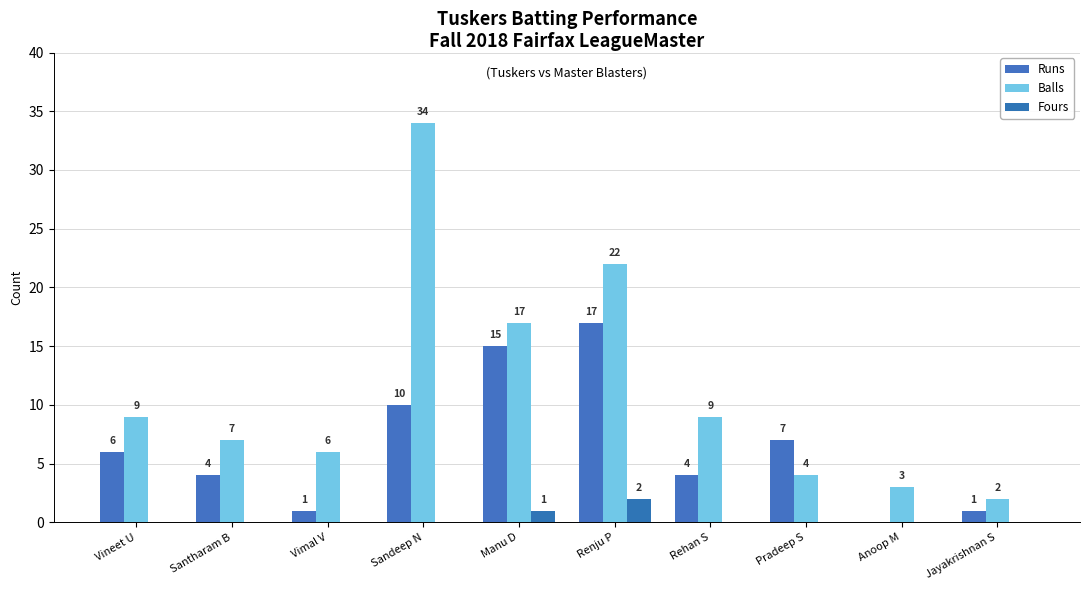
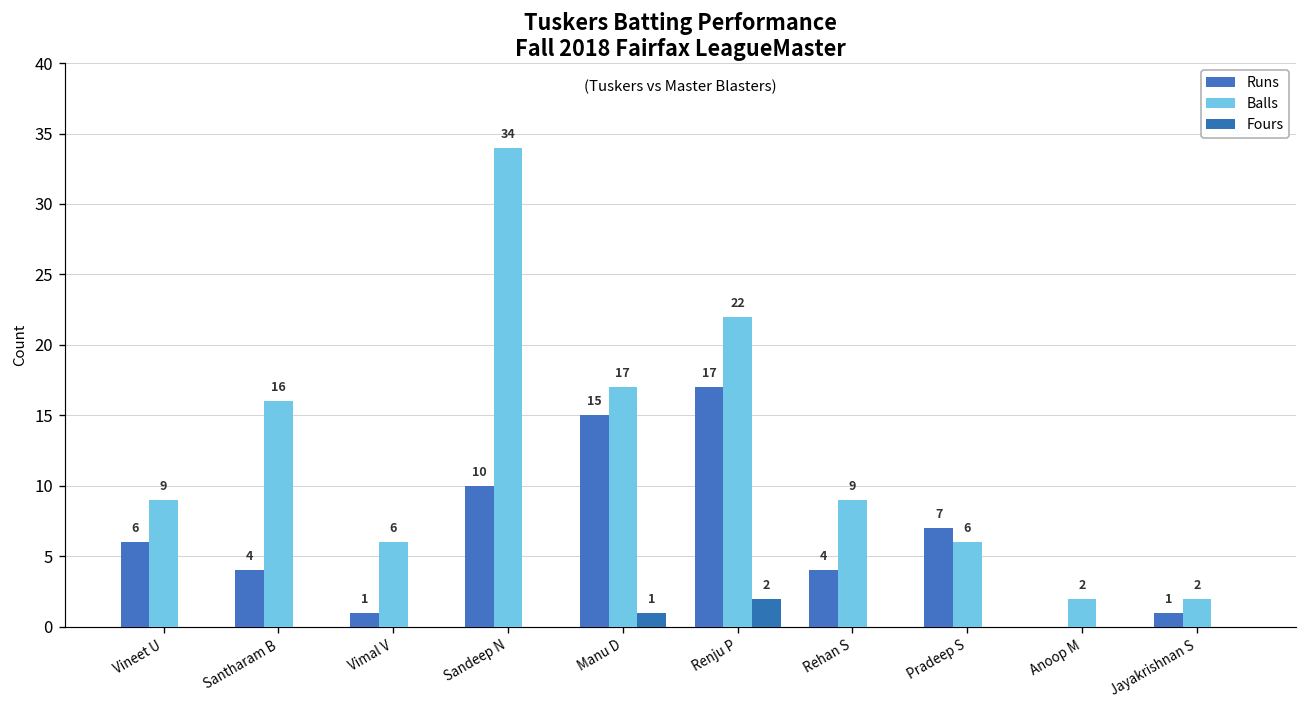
Balls, Santharam B: 7 -> 16
Balls, Pradeep S: 4 -> 6
Balls, Anoop M: 3 -> 2
